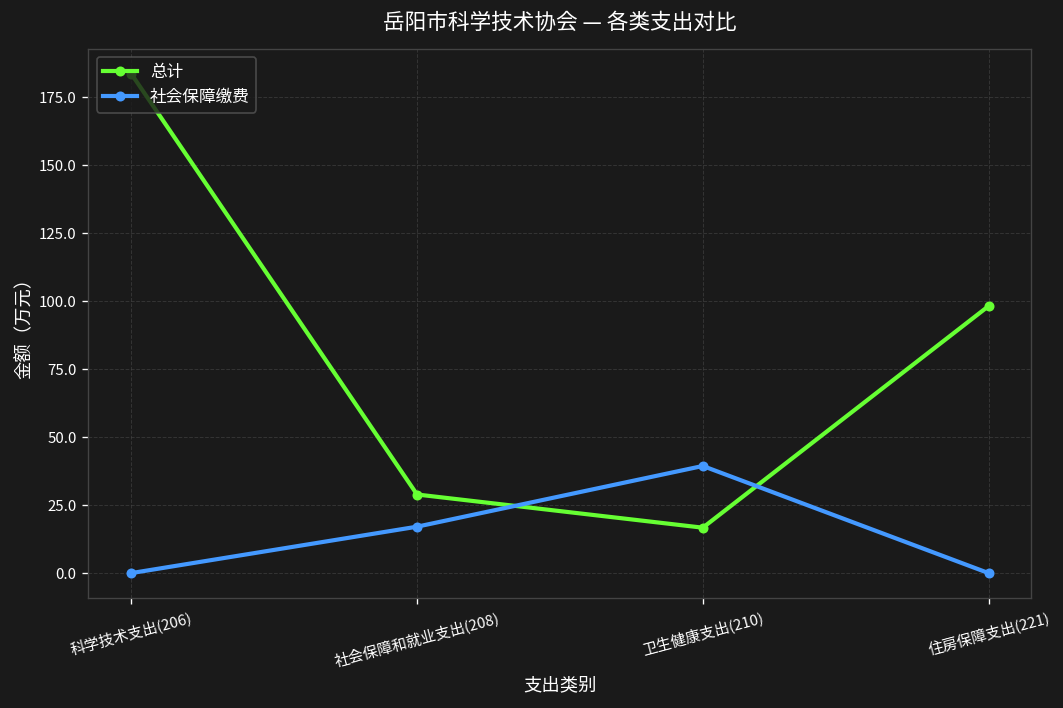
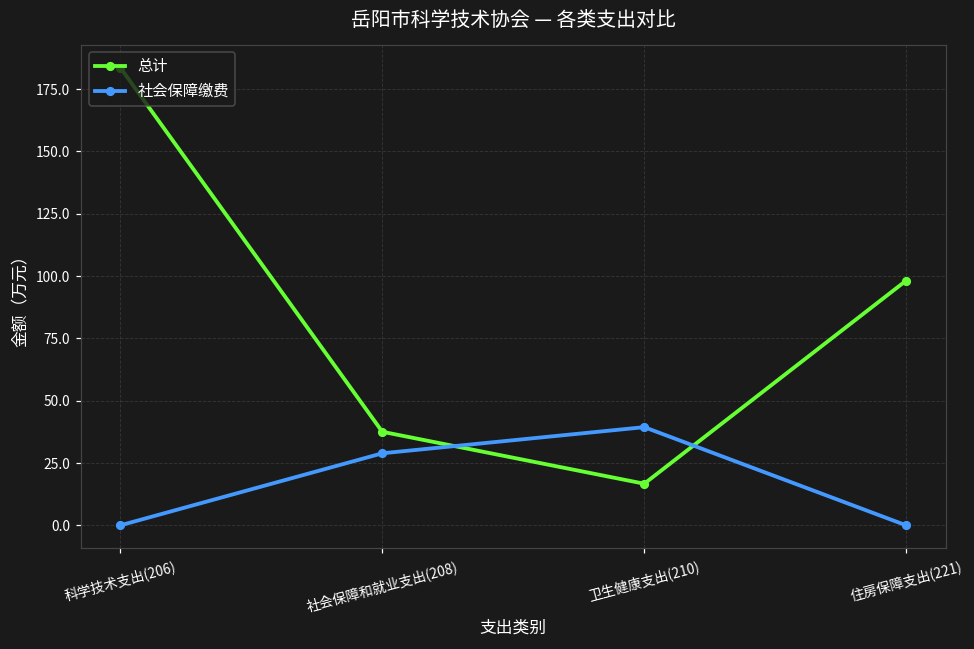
总计, 社会保障和就业支出(208): 29 -> 38
社会保障缴费, 社会保障和就业支出(208): 17 -> 29
